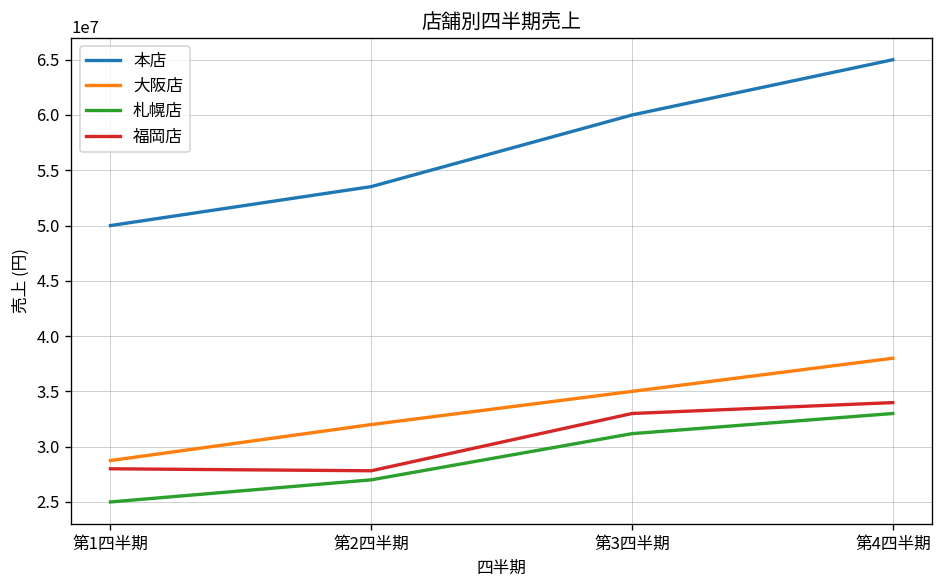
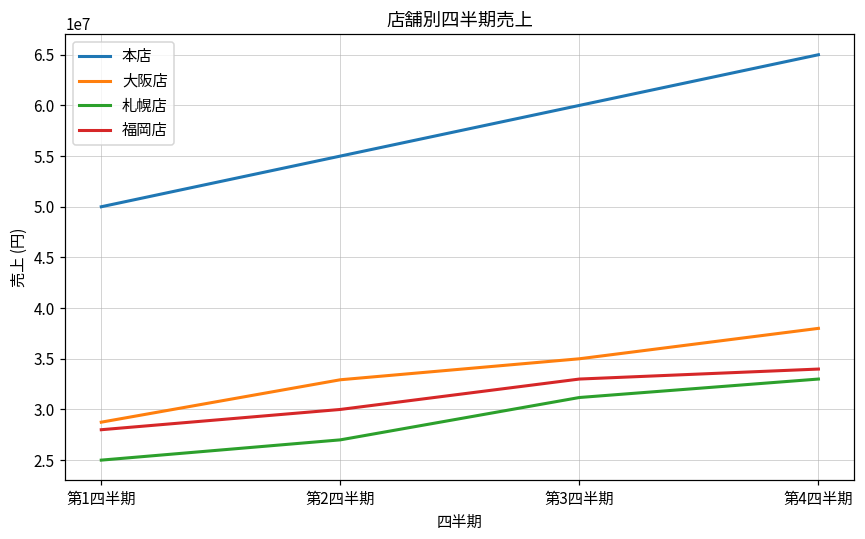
本店, 第2四半期: 54000000 -> 55000000
大阪店, 第2四半期: 32000000 -> 33000000
福岡店, 第2四半期: 28000000 -> 30000000
